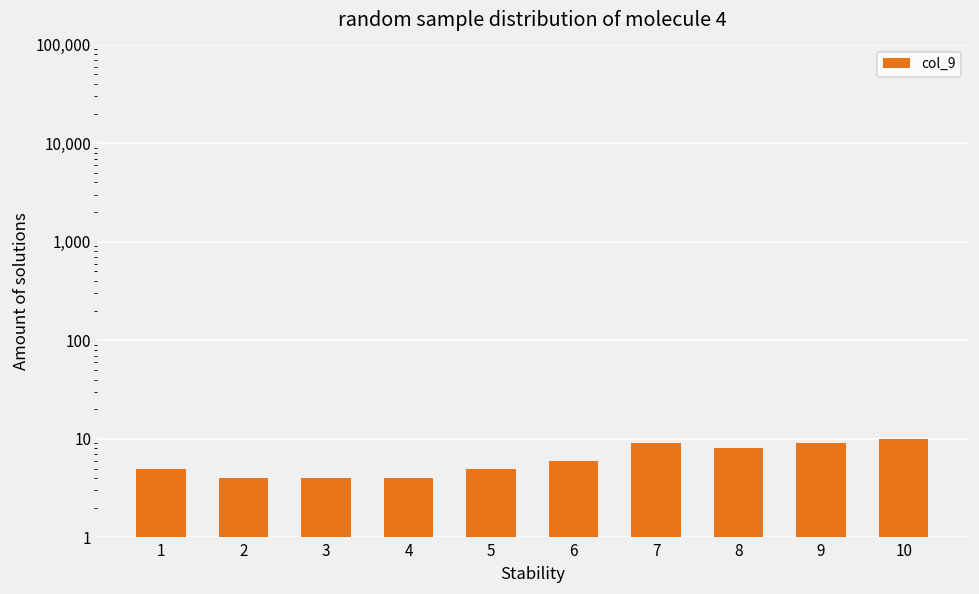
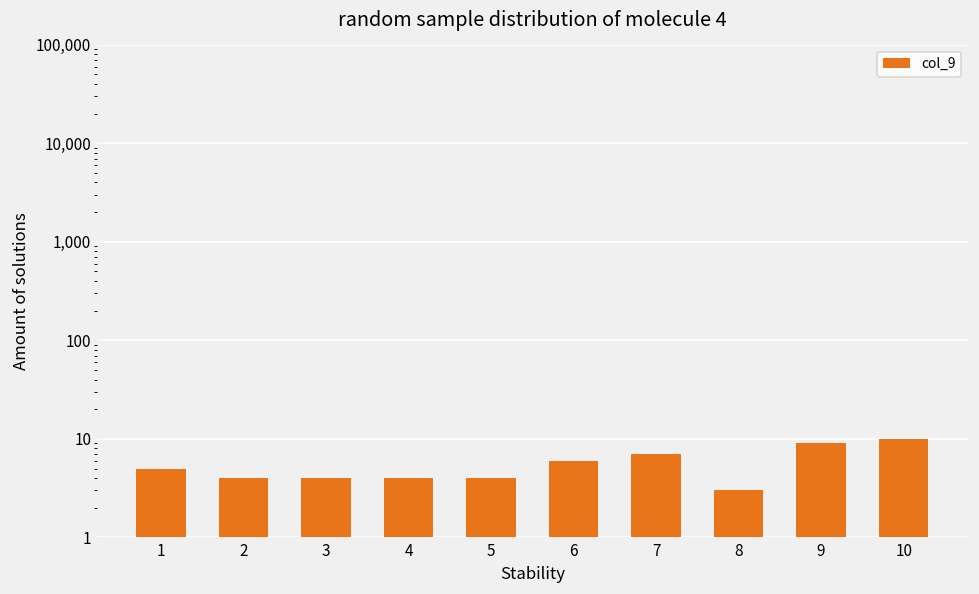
5: 5 -> 4
7: 9 -> 7
8: 8 -> 3
